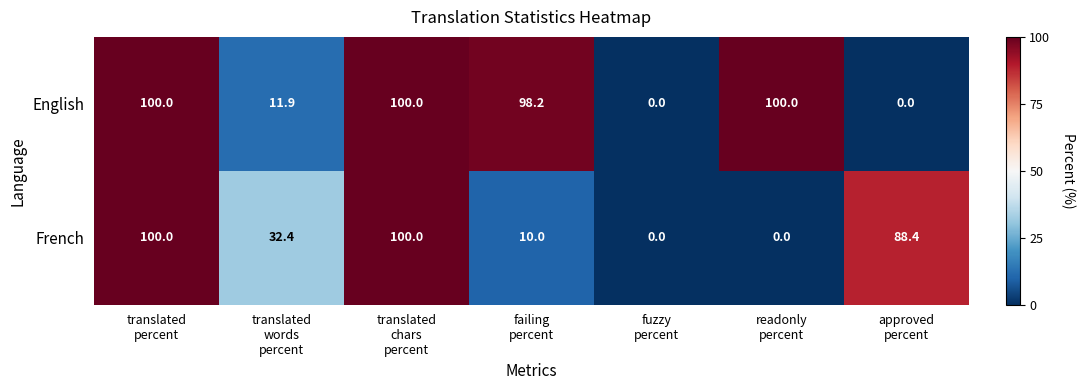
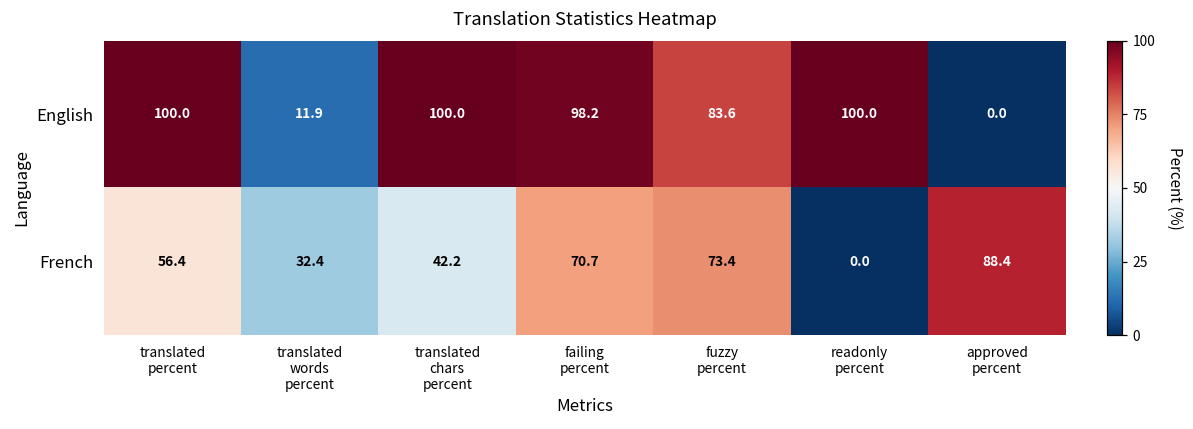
English, fuzzy percent: 0.0 -> 83.6
French, translated percent: 100.0 -> 56.4
French, translated chars percent: 100.0 -> 42.2
French, failing percent: 10.0 -> 70.7
French, fuzzy percent: 0.0 -> 73.4
